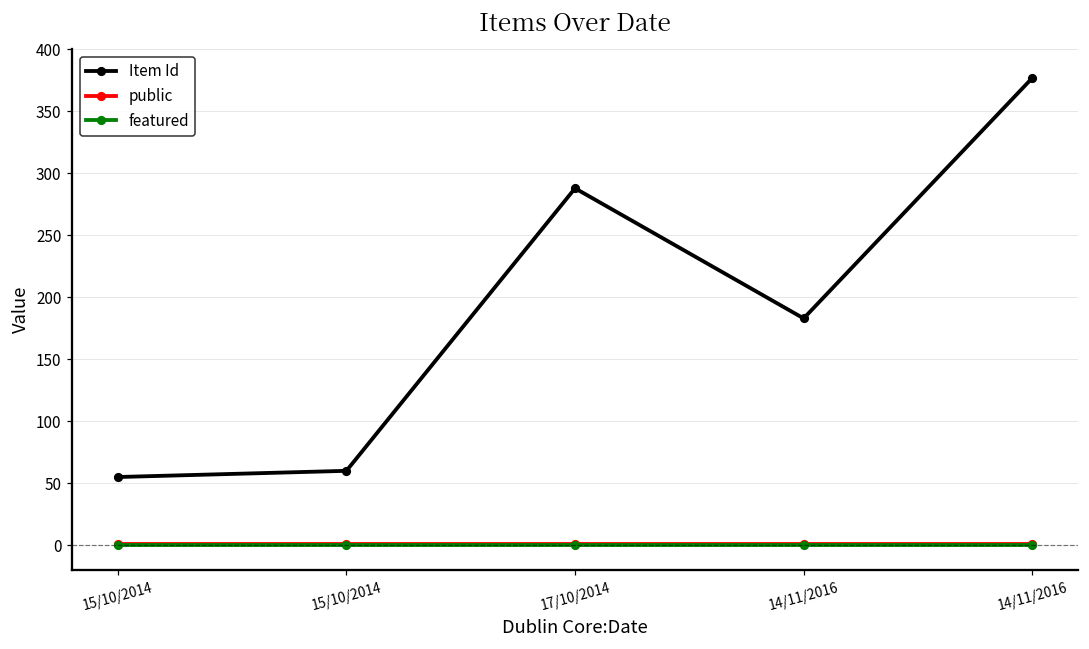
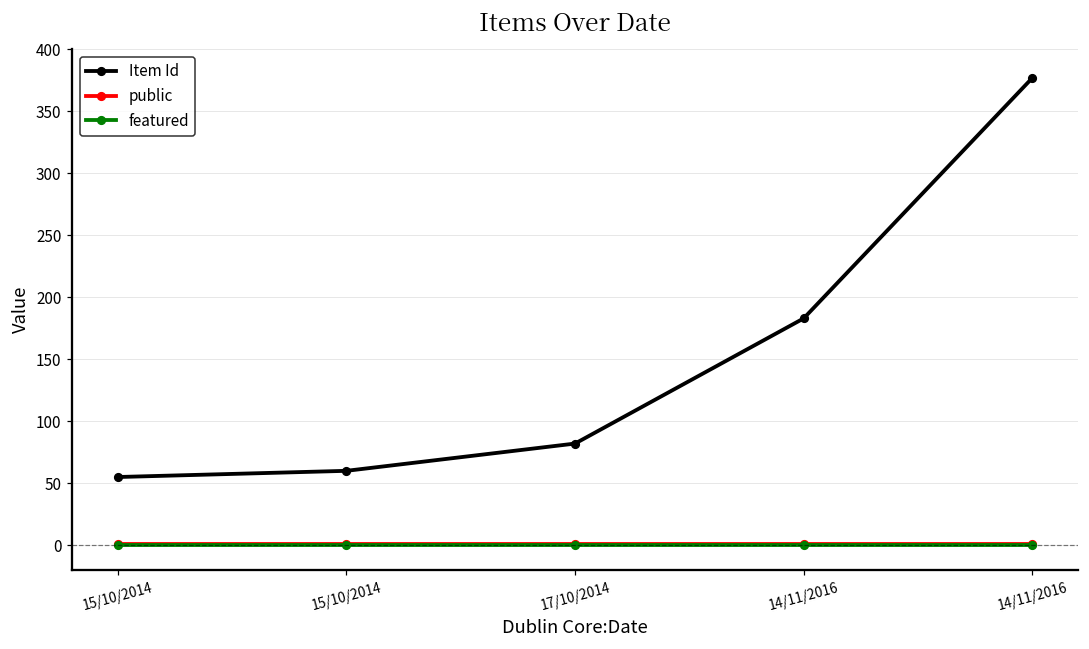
Item Id, 17/10/2014: 288 -> 82
